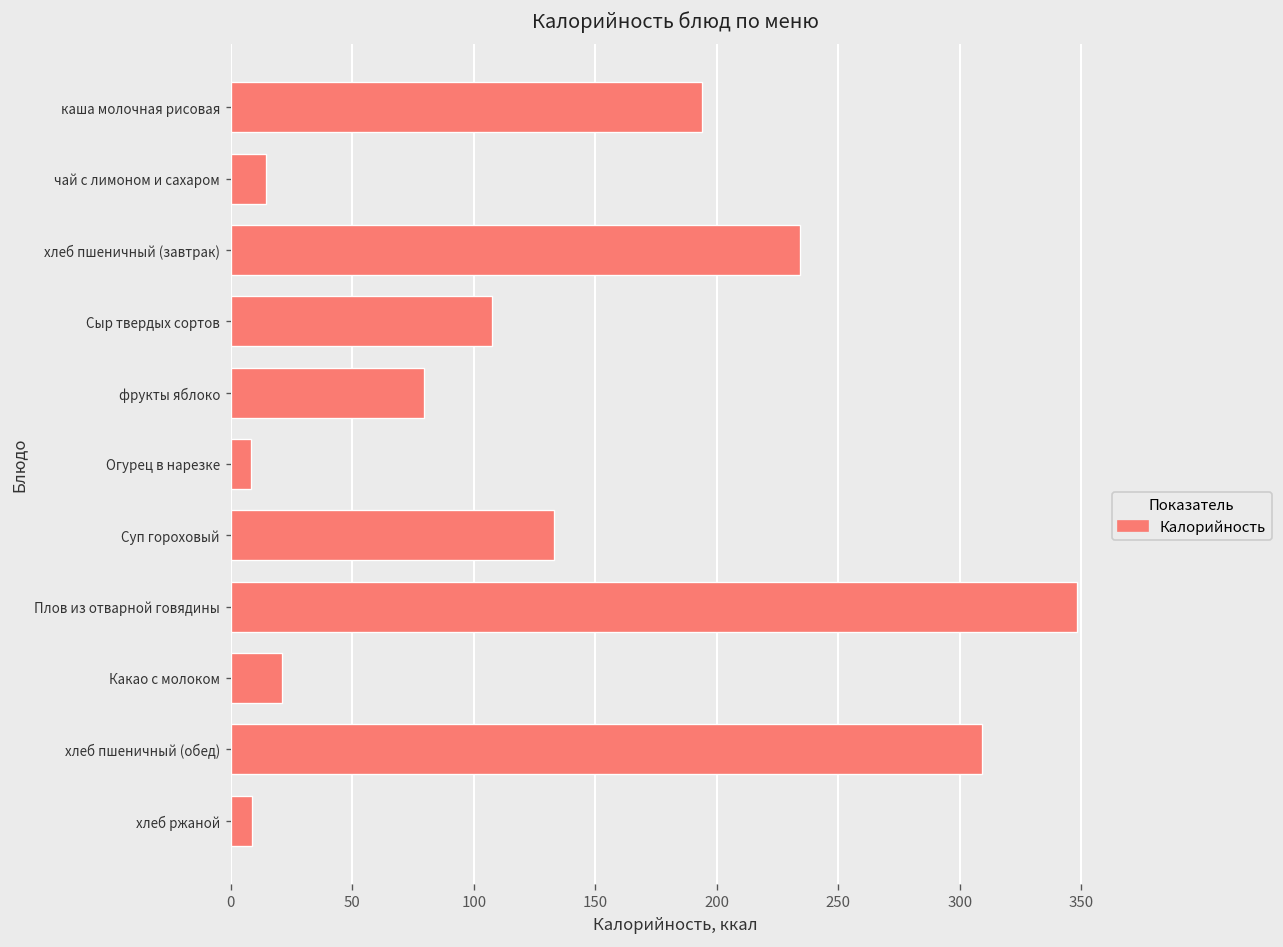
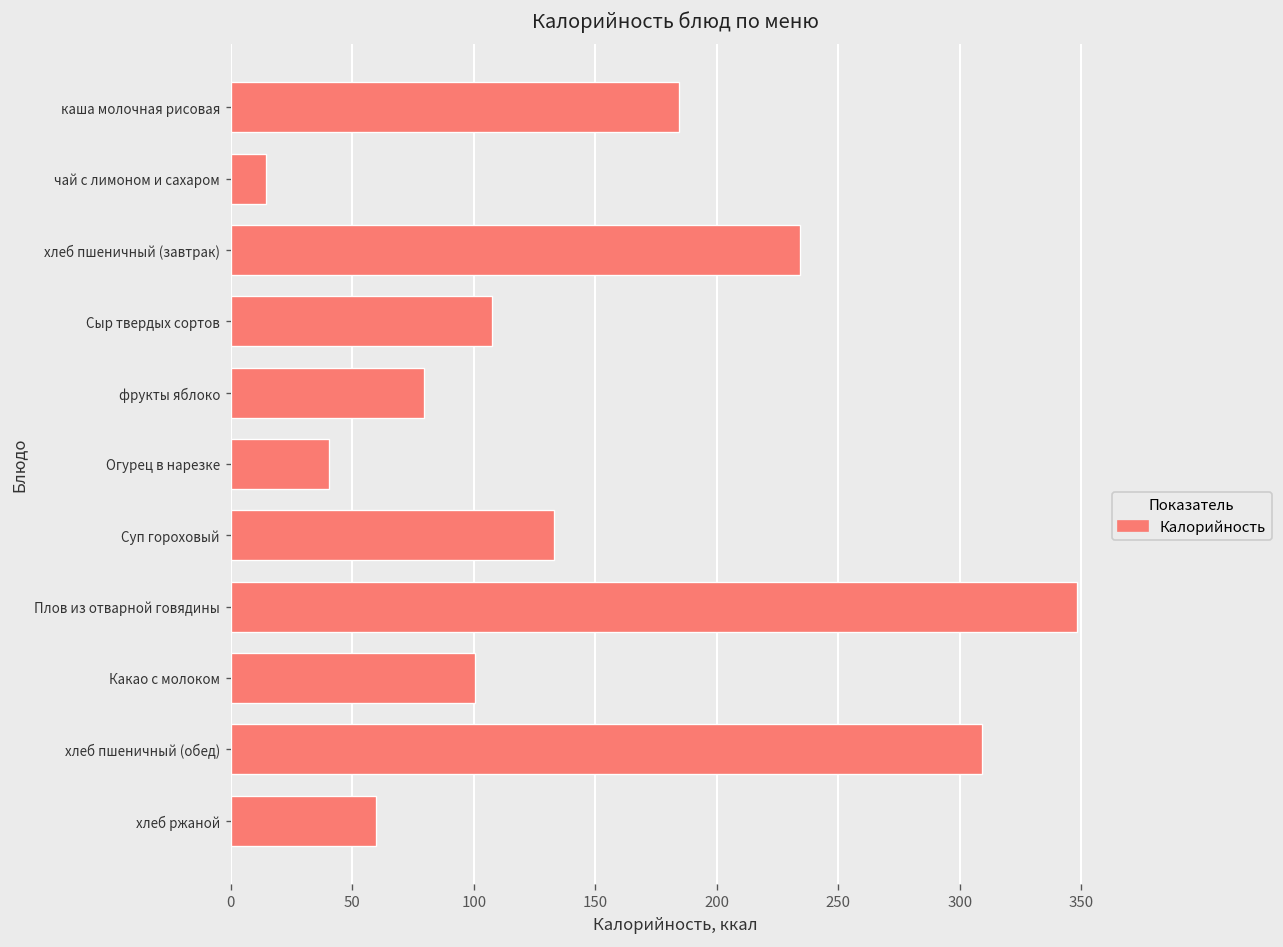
каша молочная рисовая: 194 -> 185
Огурец в нарезке: 9 -> 40
Какао с молоком: 21 -> 100
хлеб ржаной: 9 -> 60
